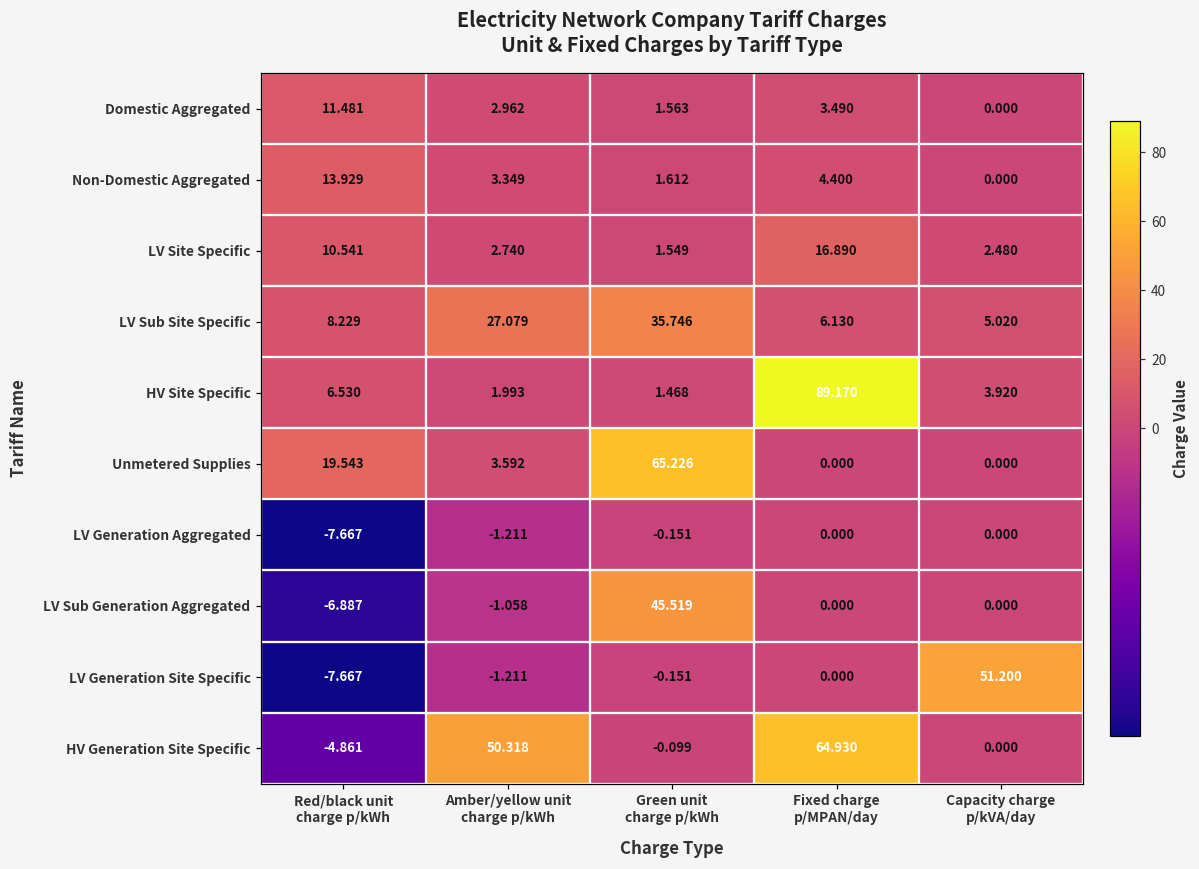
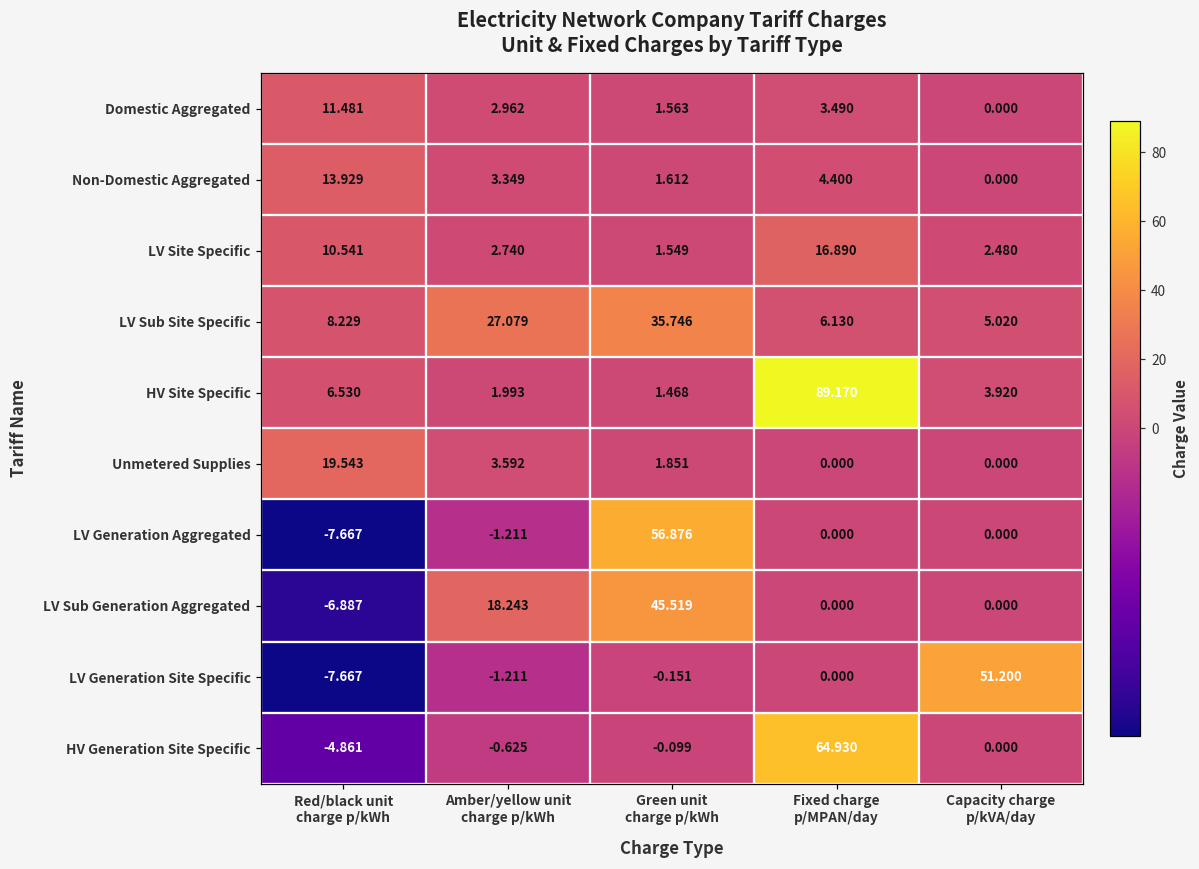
Unmetered Supplies, Green unit charge p/kWh: 65.226 -> 1.851
LV Generation Aggregated, Green unit charge p/kWh: -0.151 -> 56.876
LV Sub Generation Aggregated, Amber/yellow unit charge p/kWh: -1.058 -> 18.243
HV Generation Site Specific, Amber/yellow unit charge p/kWh: 50.318 -> -0.625
